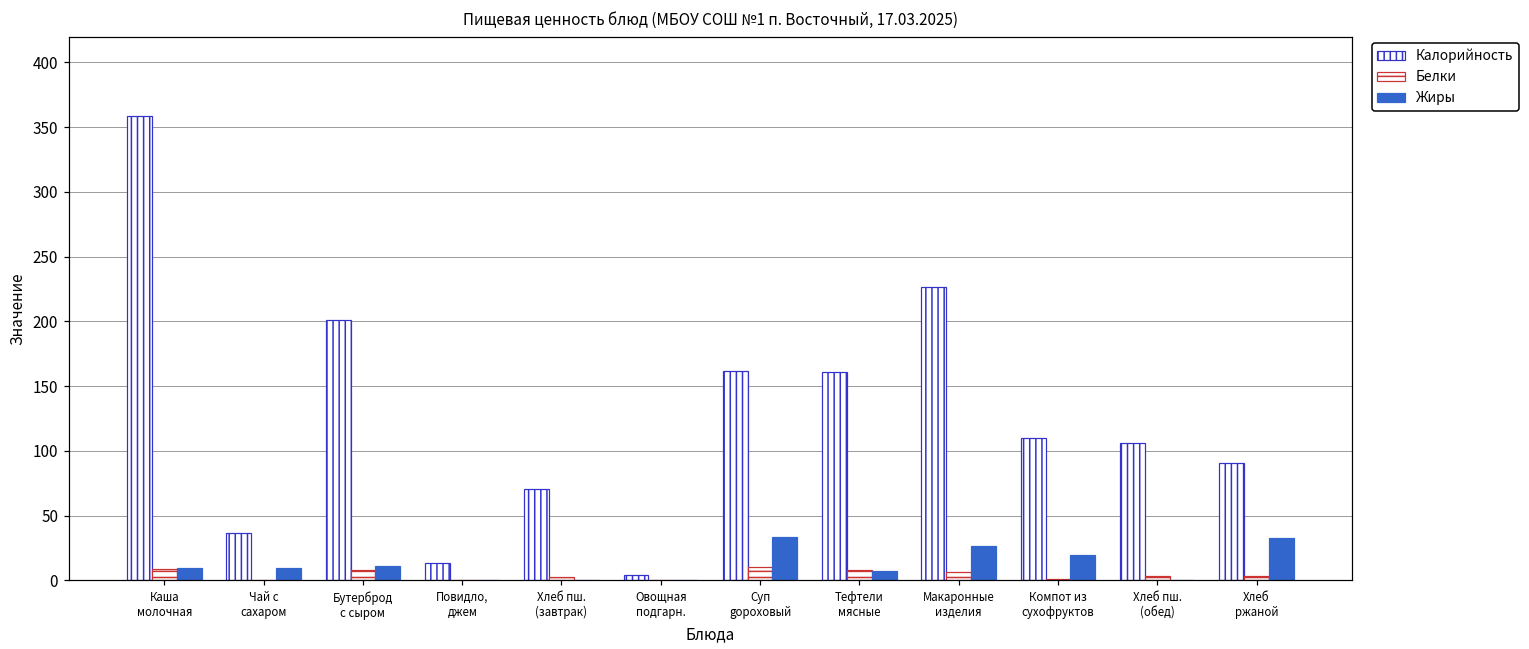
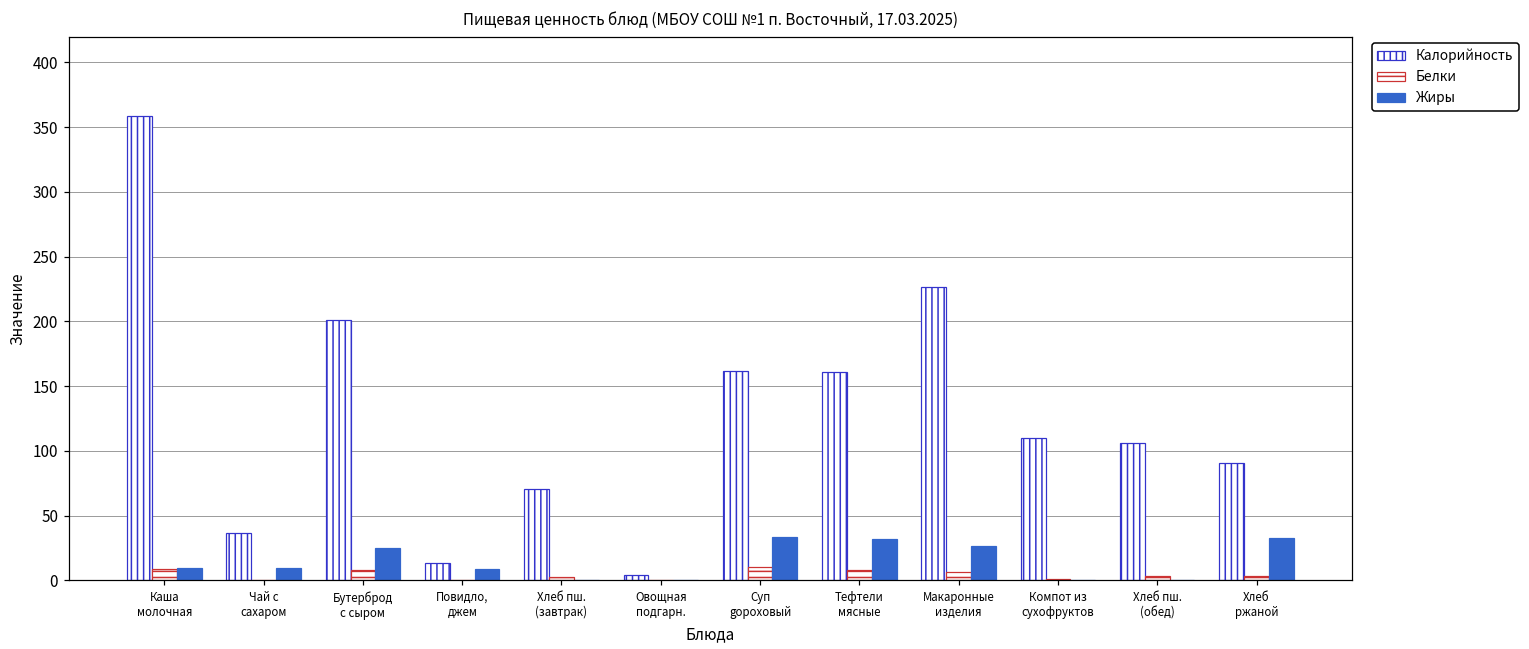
Жиры, Бутерброд с сыром: 11 -> 25
Жиры, Повидло, джем: 0 -> 9
Жиры, Тефтели мясные: 7 -> 32
Жиры, Компот из сухофруктов: 20 -> 0
